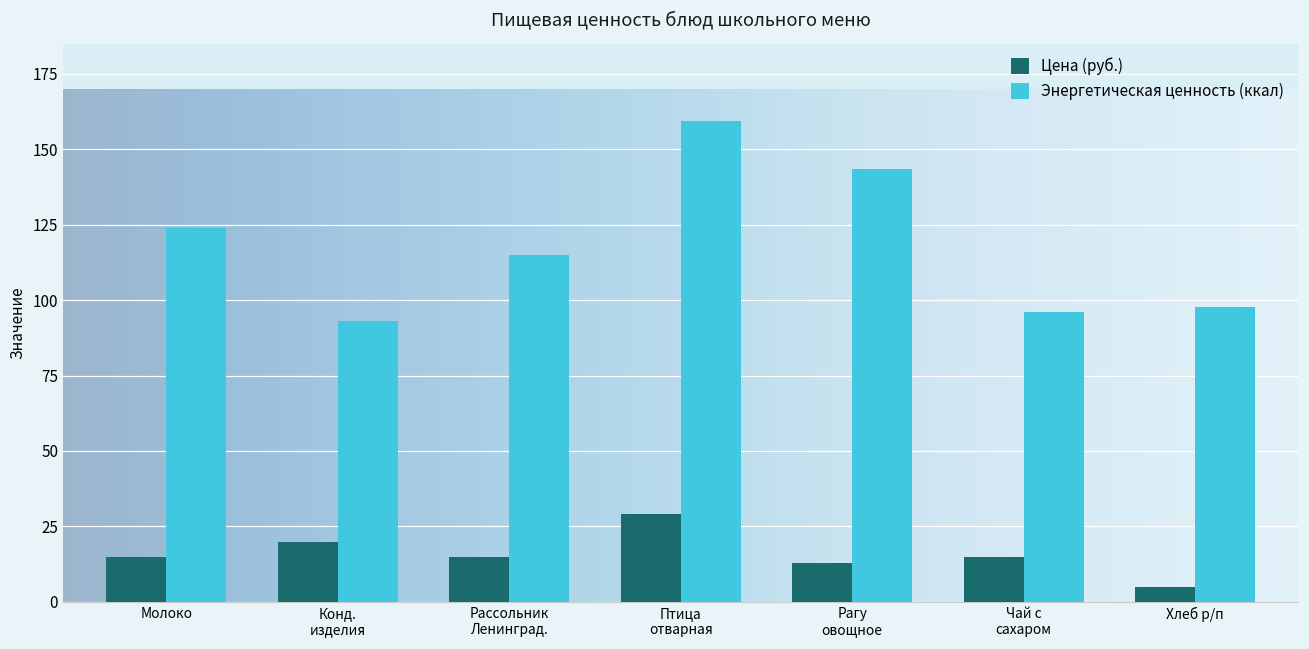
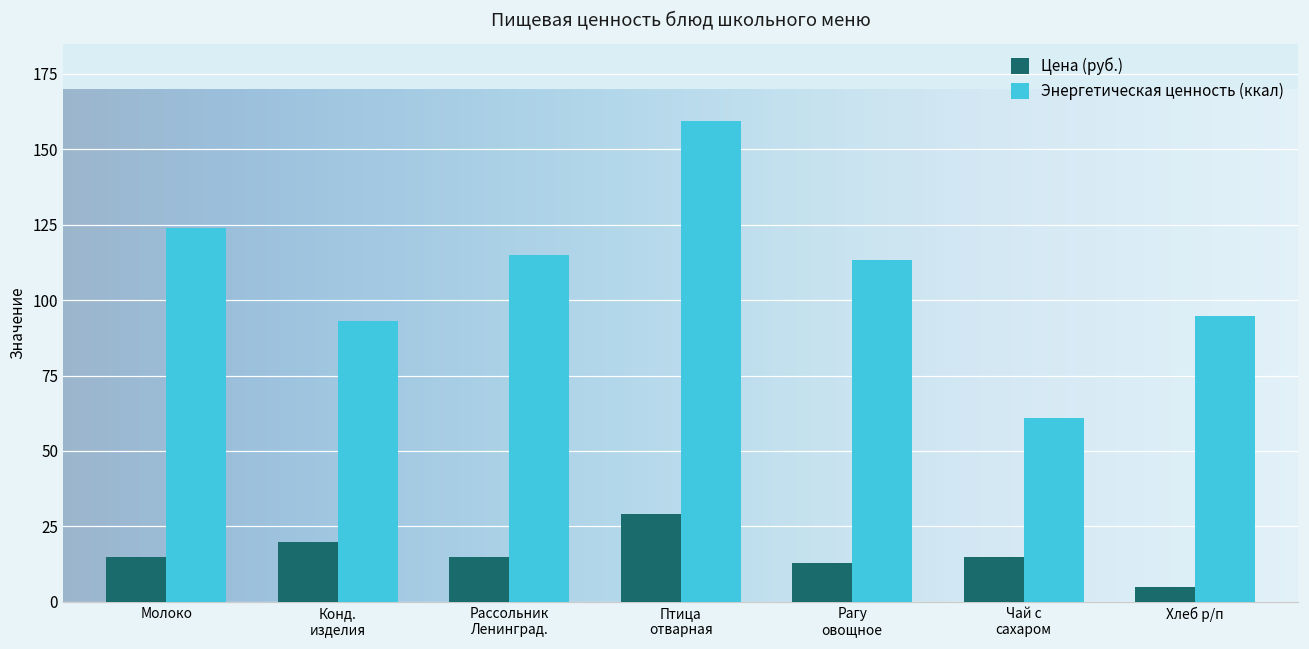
Энергетическая ценность (ккал), Рагу овощное: 143 -> 113
Энергетическая ценность (ккал), Чай с сахаром: 96 -> 61
Энергетическая ценность (ккал), Хлеб р/п: 98 -> 95
